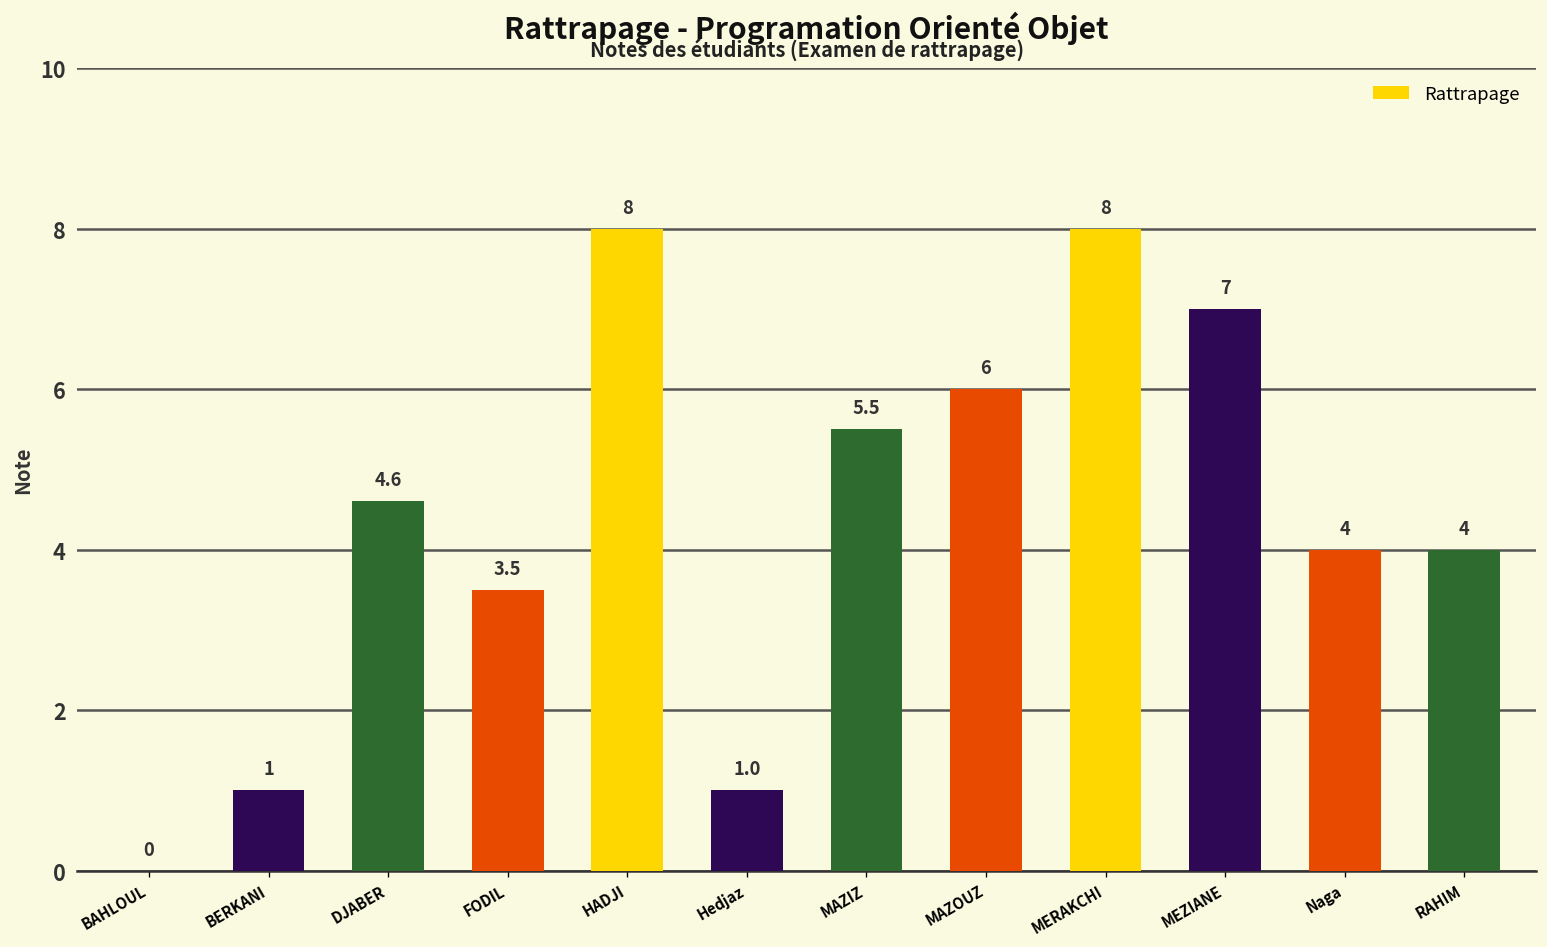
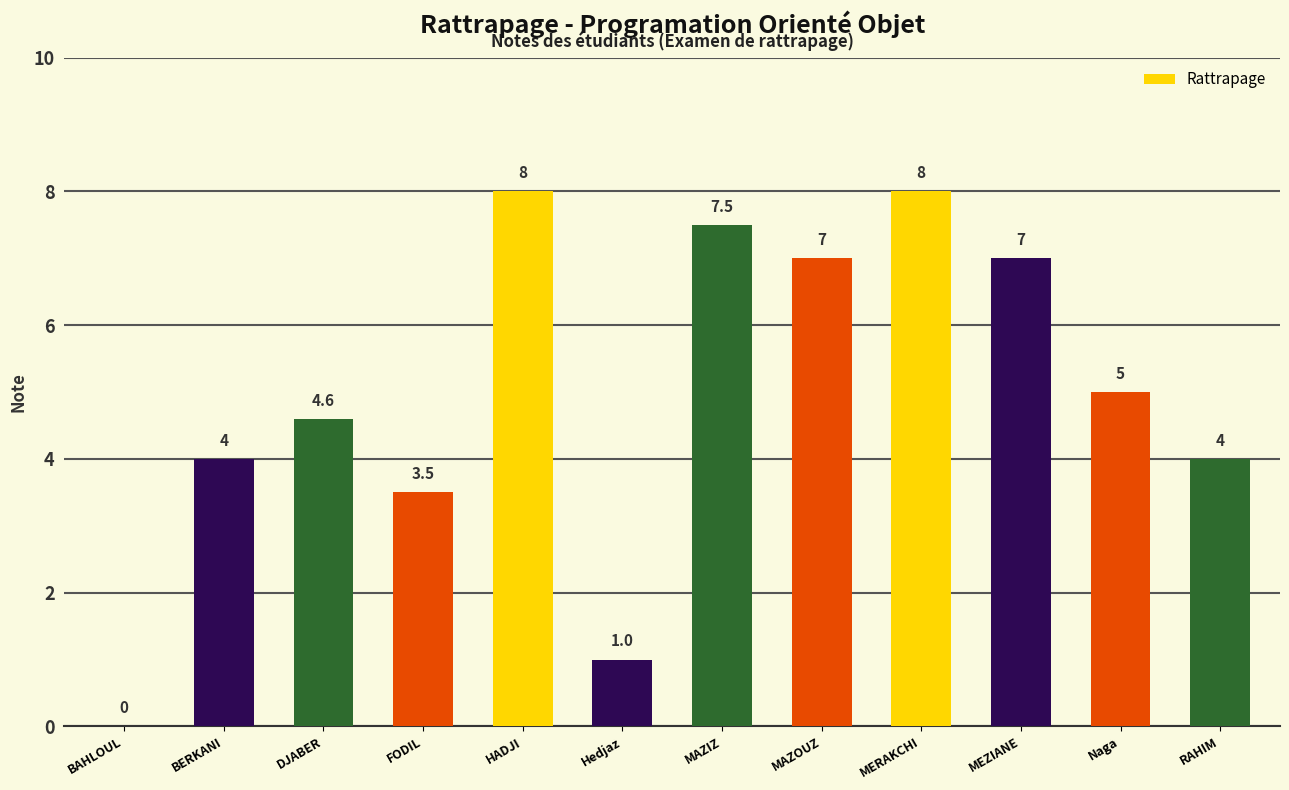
BERKANI: 1 -> 4
MAZIZ: 5.5 -> 7.5
MAZOUZ: 6 -> 7
Naga: 4 -> 5
